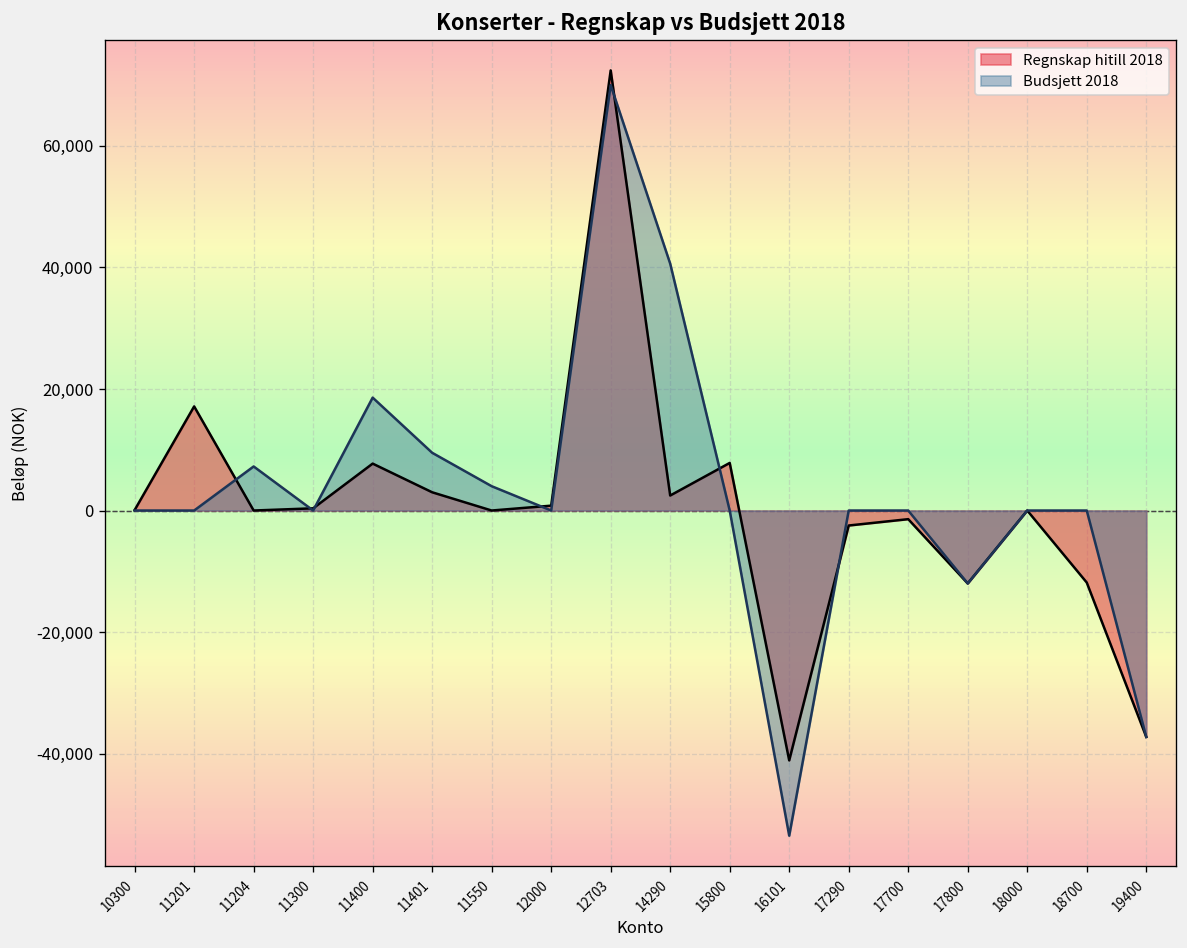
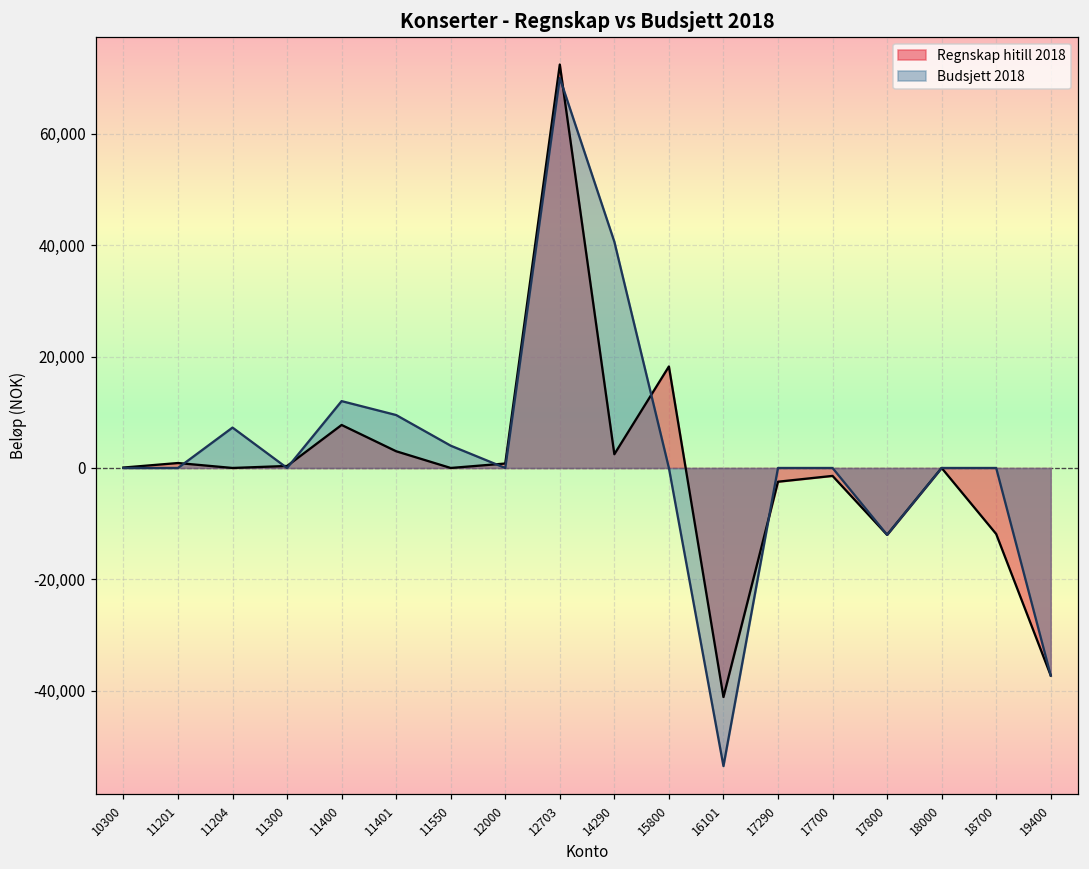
Regnskap hitill 2018, 11201: 17,000 -> 1,000
Budsjett 2018, 11400: 19,000 -> 12,000
Regnskap hitill 2018, 15800: 8,000 -> 18,000
